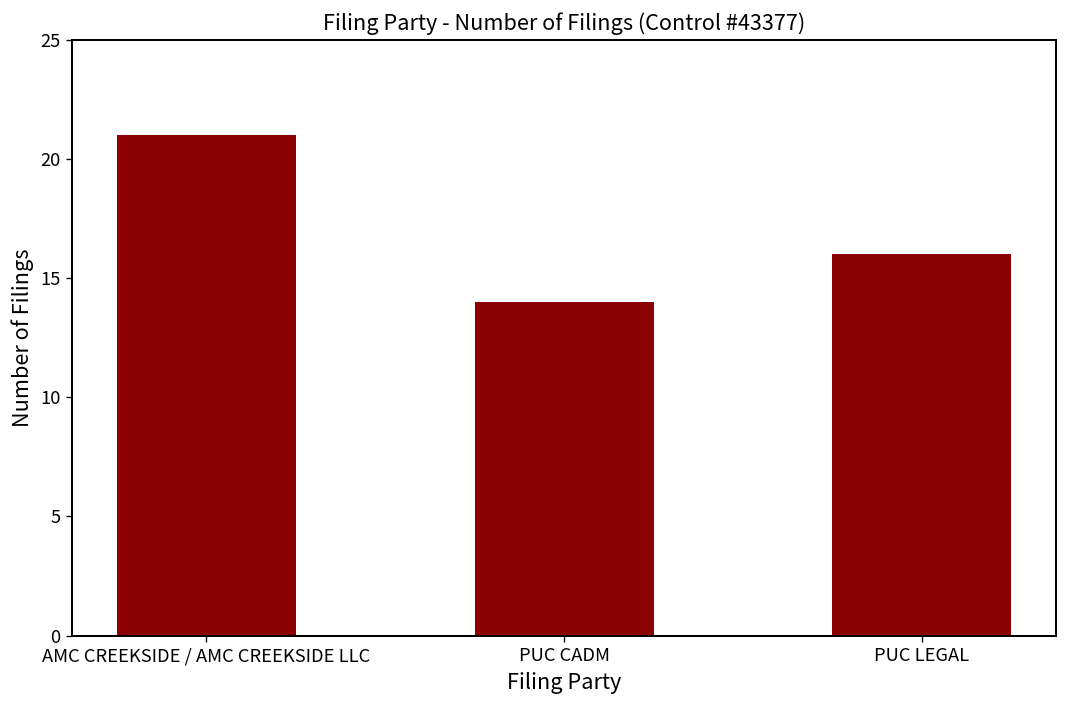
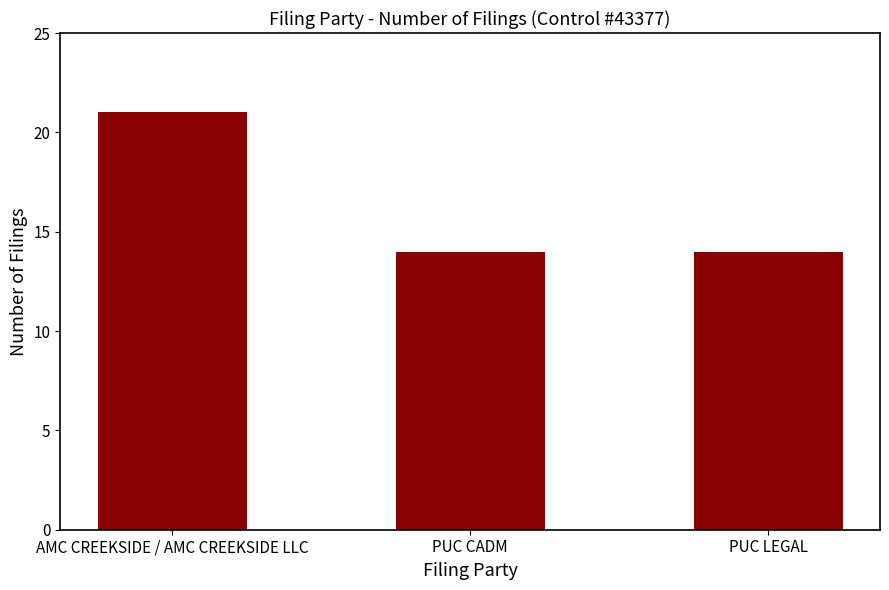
PUC LEGAL: 16 -> 14
